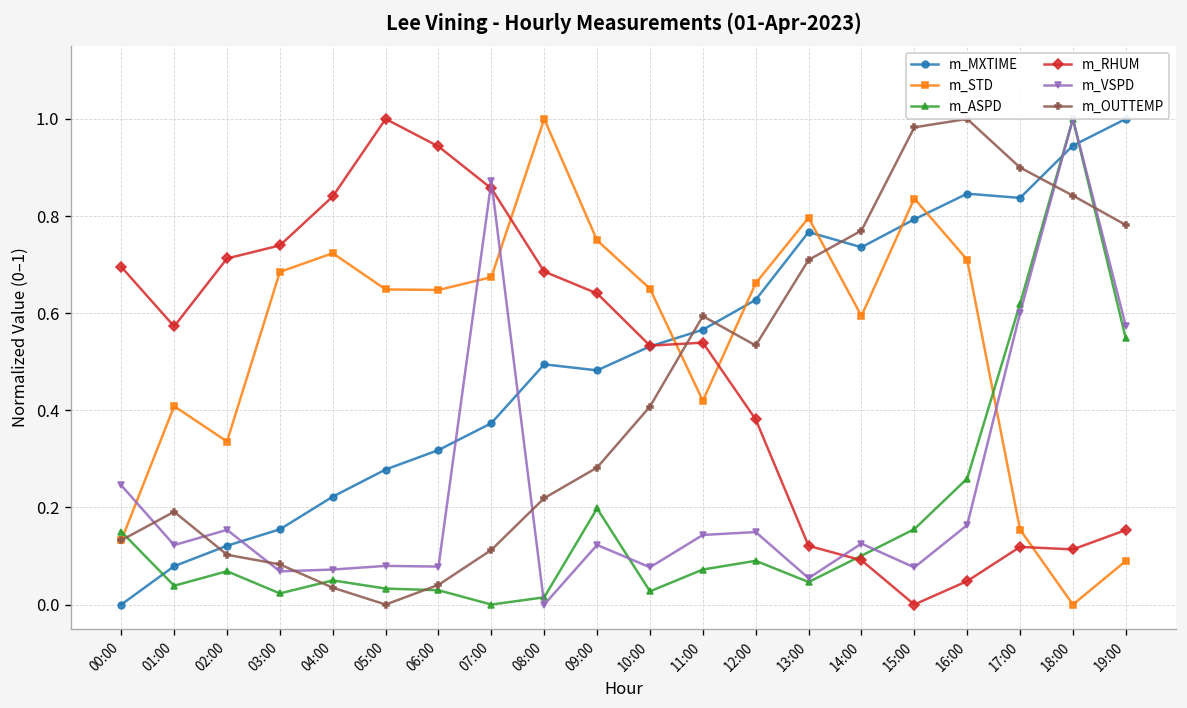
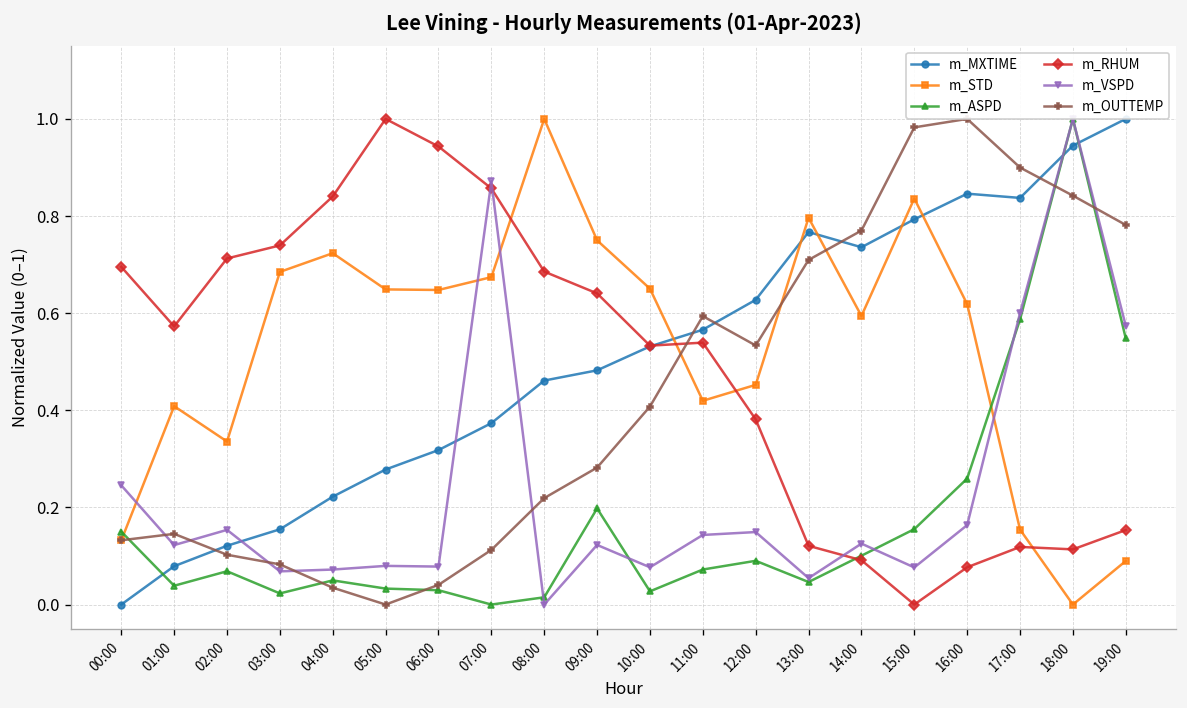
m_OUTTEMP, 01:00: 0.19 -> 0.15
m_MXTIME, 08:00: 0.49 -> 0.46
m_STD, 12:00: 0.66 -> 0.45
m_STD, 16:00: 0.71 -> 0.62
m_RHUM, 16:00: 0.05 -> 0.08
m_ASPD, 17:00: 0.62 -> 0.59
